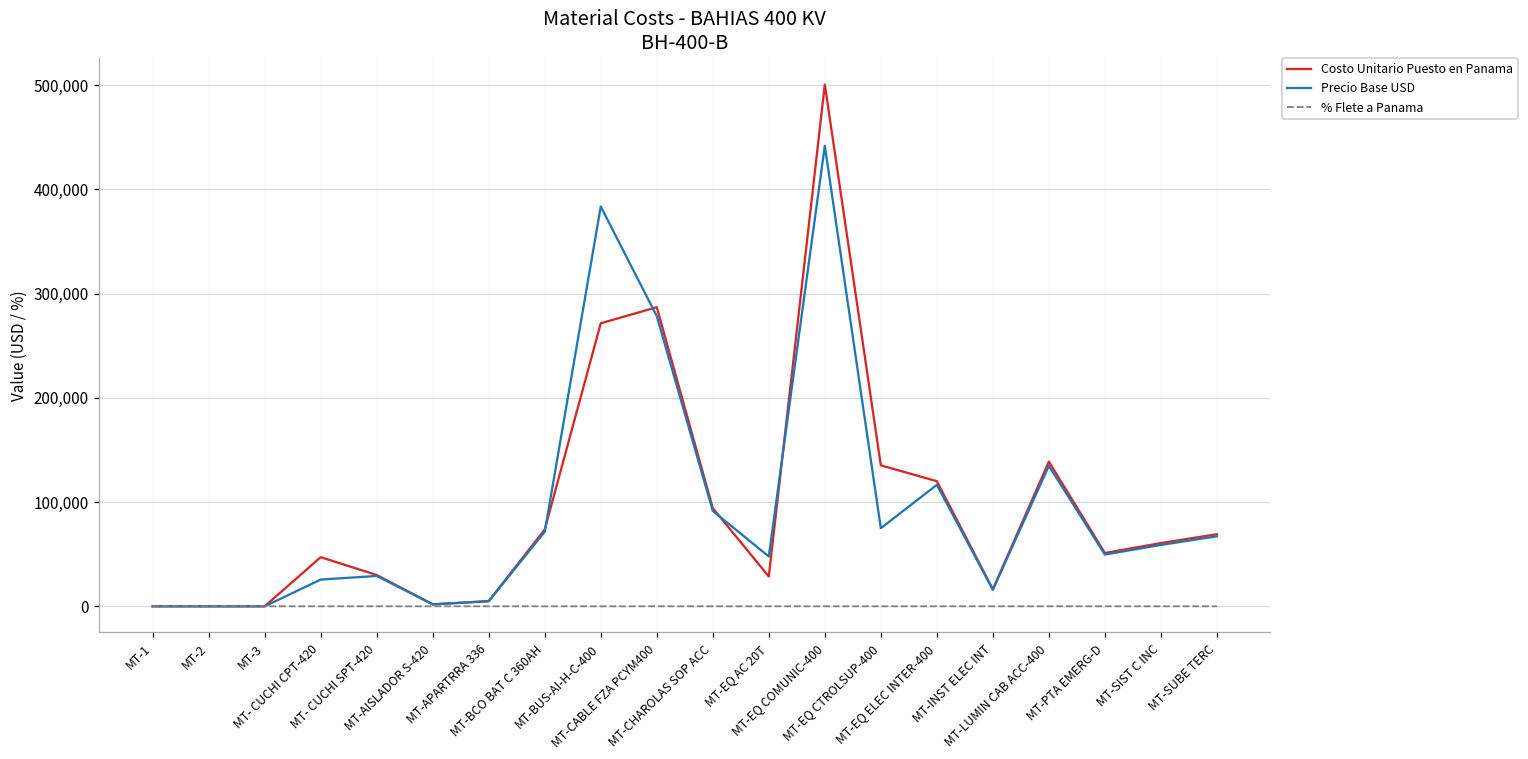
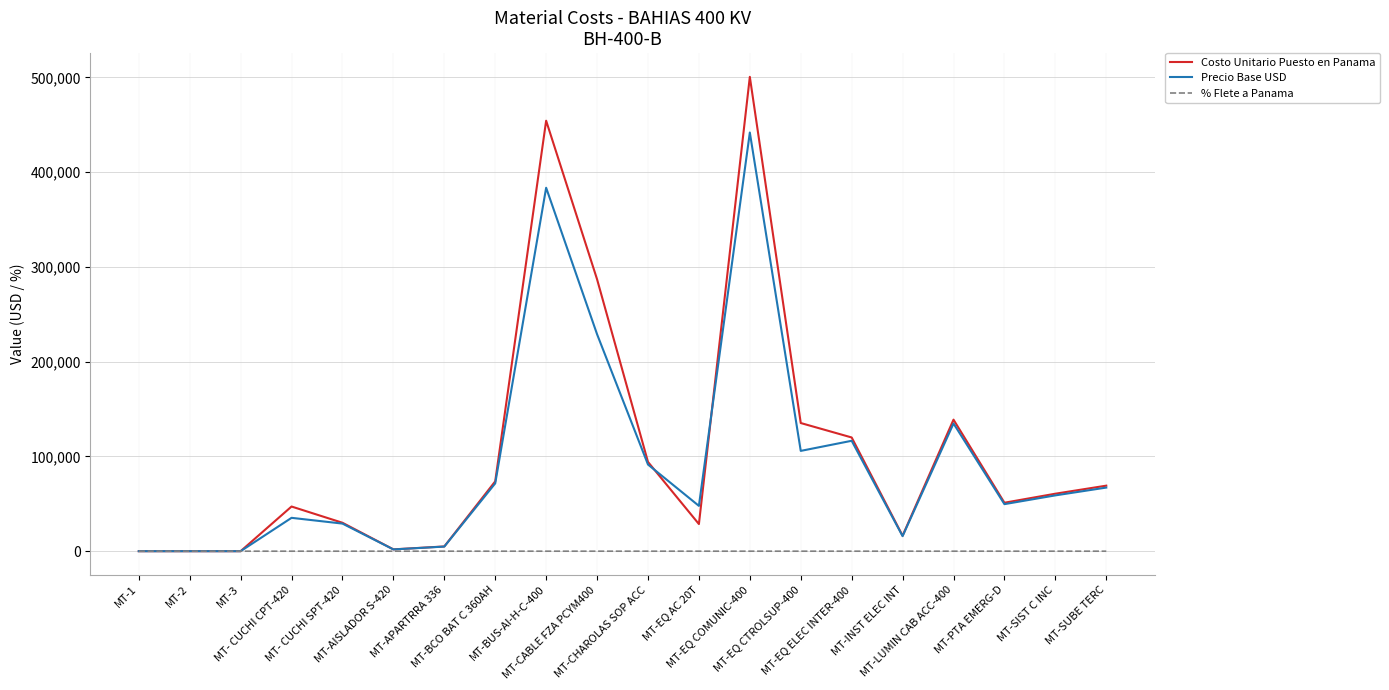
Precio Base USD, MT- CUCHI CPT-420: 30,000 -> 40,000
Costo Unitario Puesto en Panama, MT-BUS-AI-H-C-400: 270,000 -> 450,000
Precio Base USD, MT-CABLE FZA PCYM400: 280,000 -> 230,000
Precio Base USD, MT-EQ CTROLSUP-400: 70,000 -> 110,000
